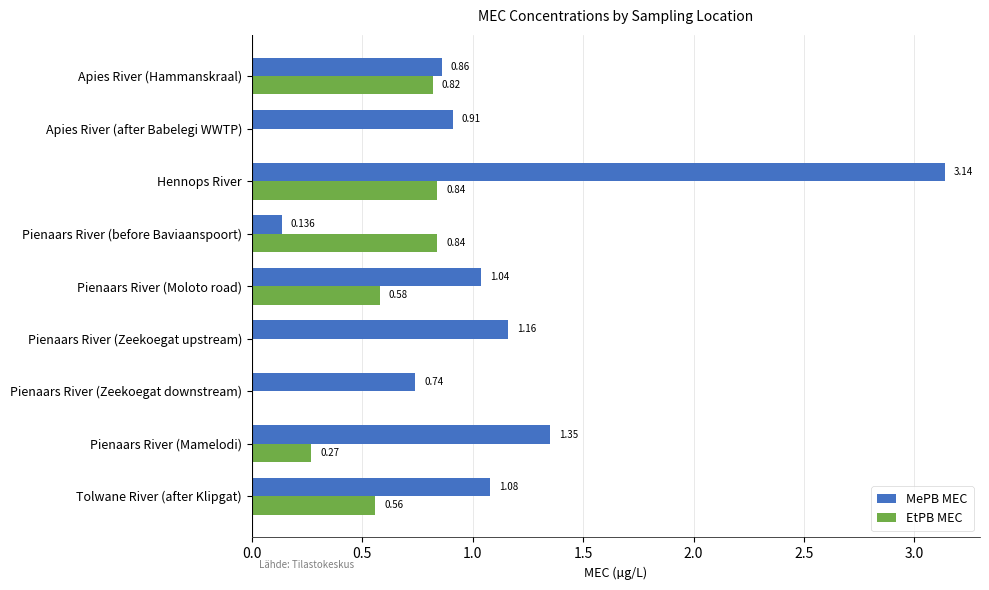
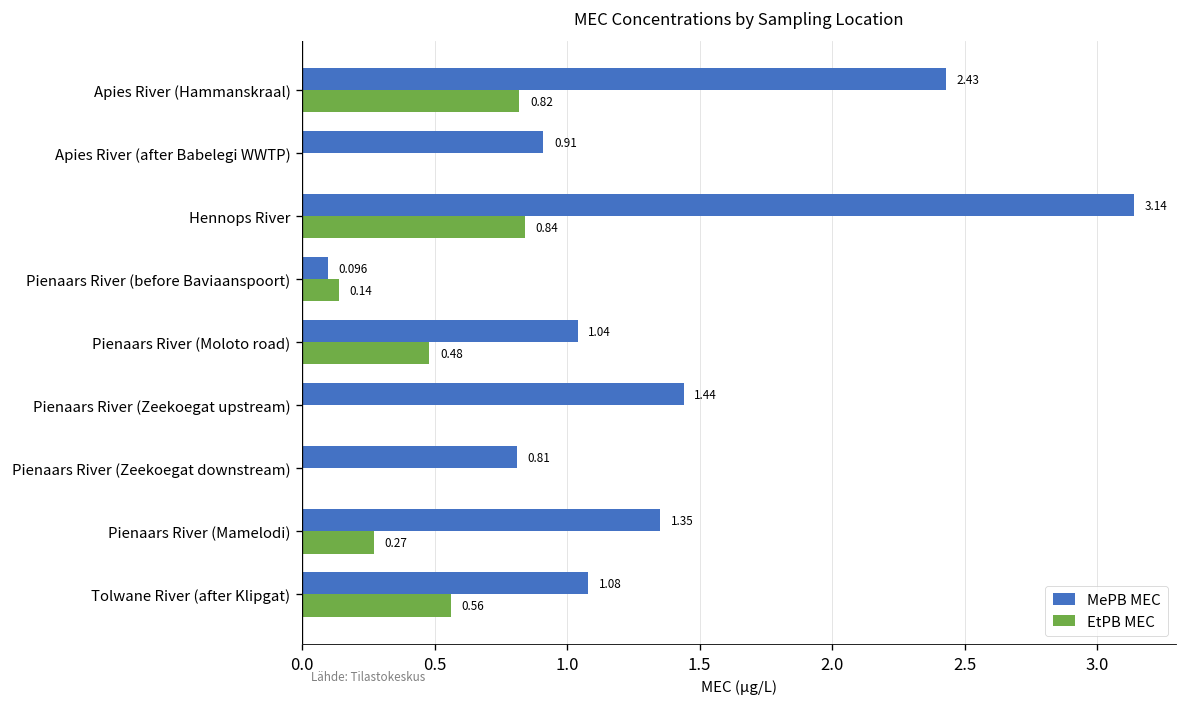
MePB MEC, Apies River (Hammanskraal): 0.86 -> 2.43
MePB MEC, Pienaars River (before Baviaanspoort): 0.136 -> 0.096
EtPB MEC, Pienaars River (before Baviaanspoort): 0.84 -> 0.14
EtPB MEC, Pienaars River (Moloto road): 0.58 -> 0.48
MePB MEC, Pienaars River (Zeekoegat upstream): 1.16 -> 1.44
MePB MEC, Pienaars River (Zeekoegat downstream): 0.74 -> 0.81
